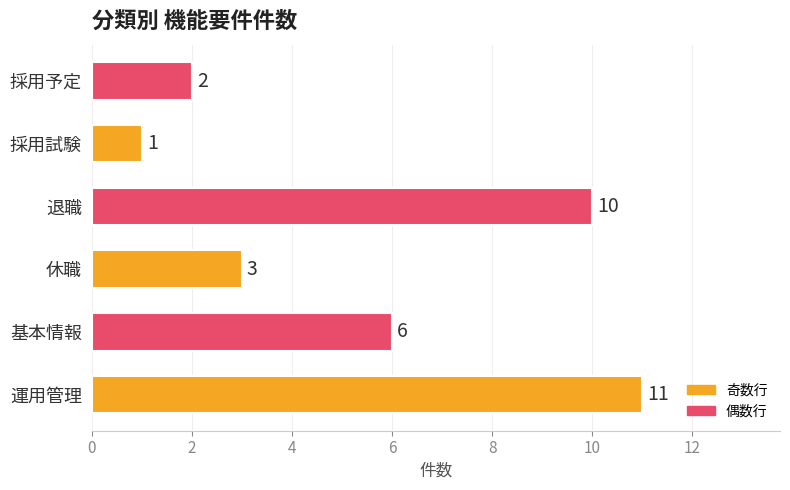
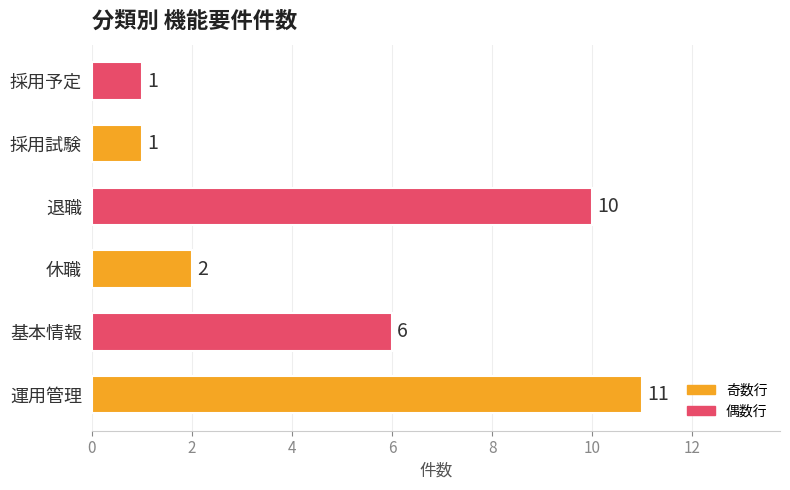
採用予定: 2 -> 1
休職: 3 -> 2
